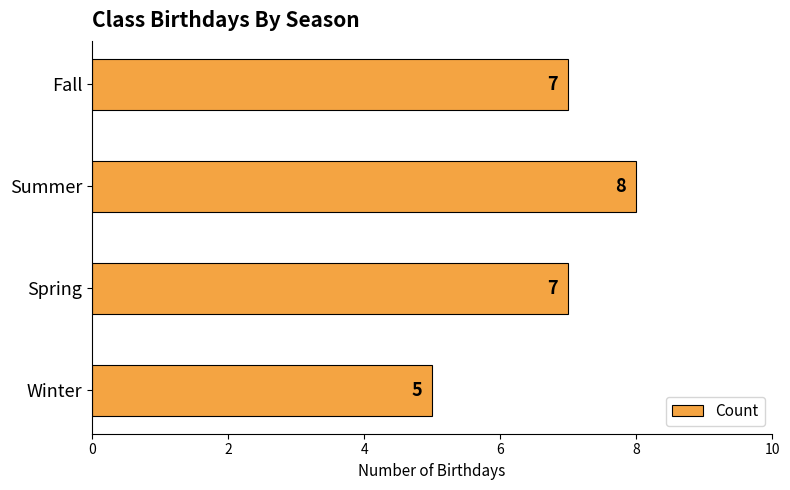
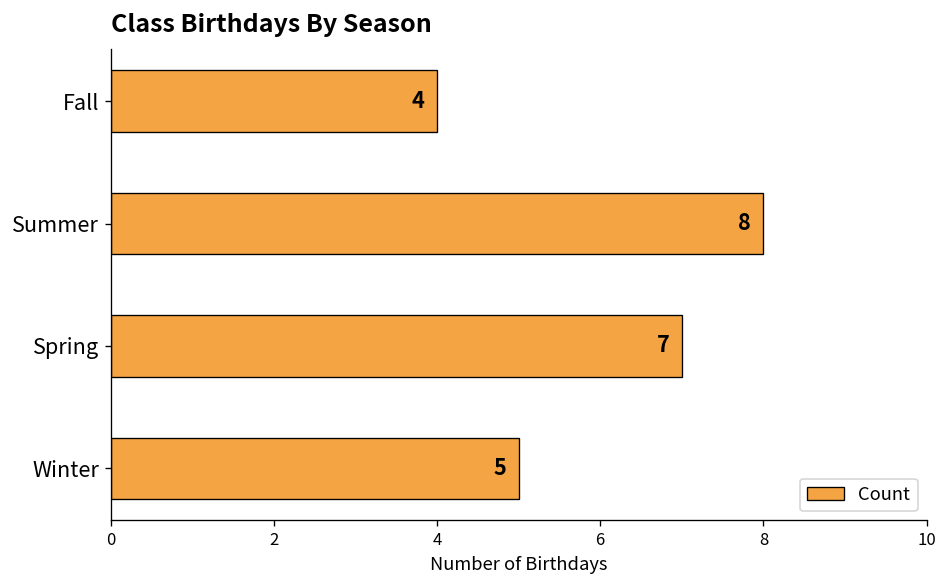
Fall: 7 -> 4
